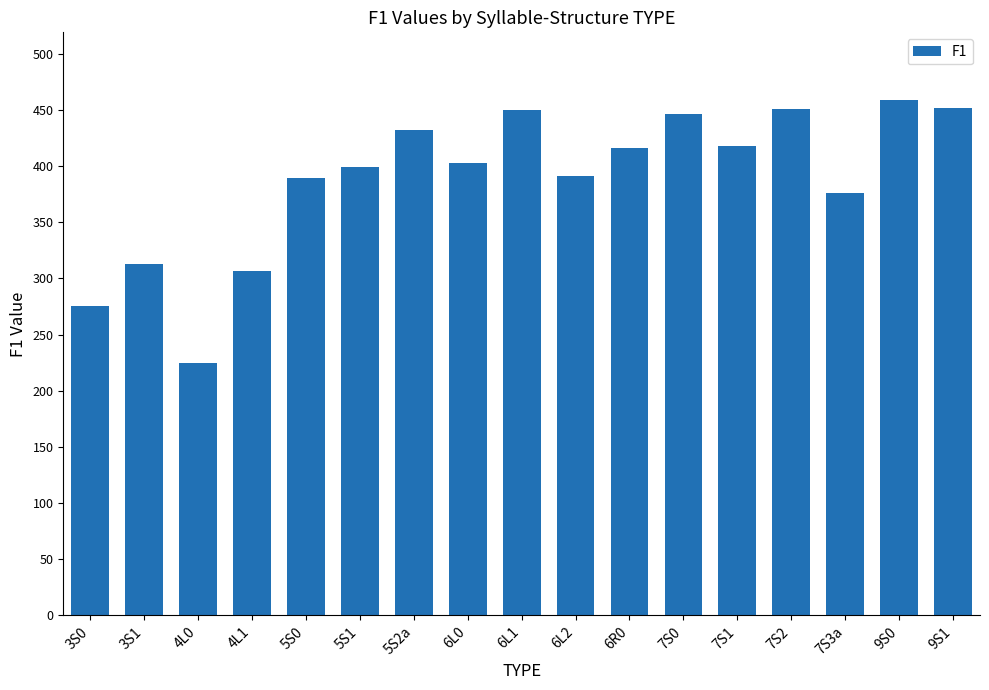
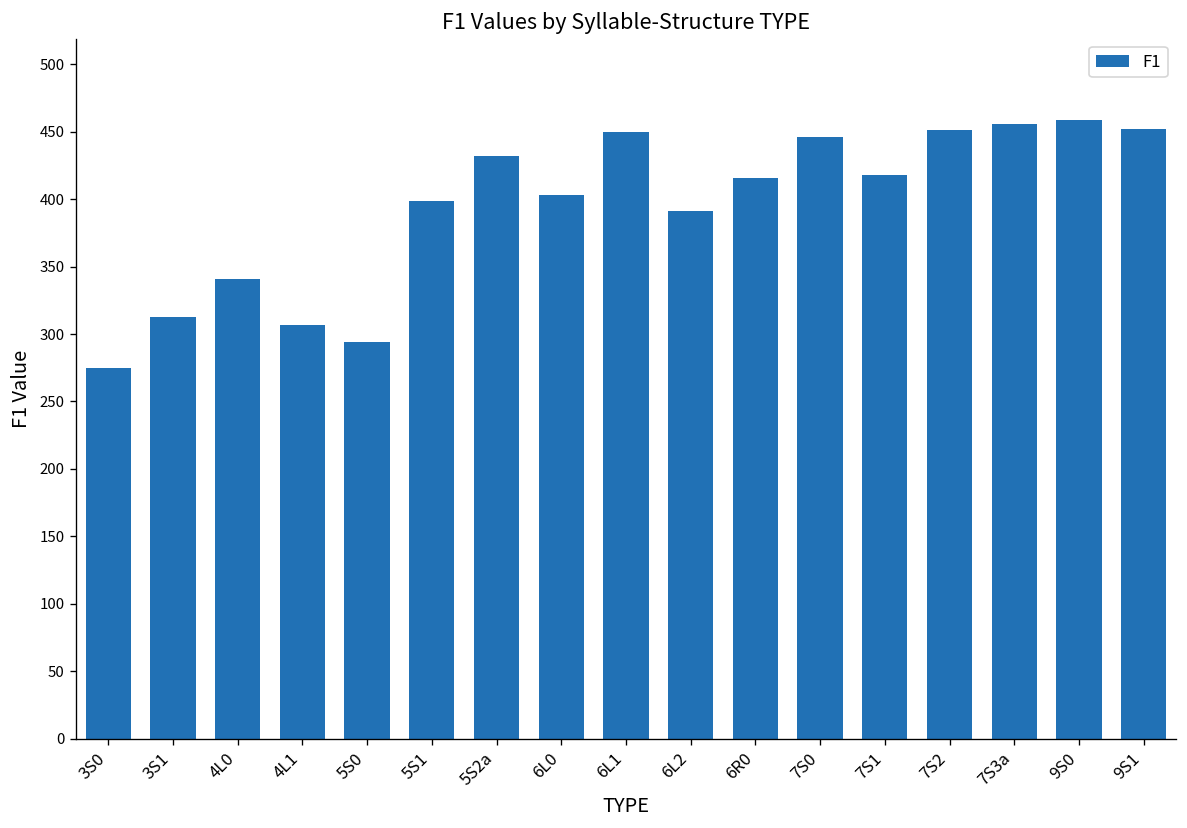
4L0: 225 -> 341
5S0: 389 -> 294
7S3a: 376 -> 456
